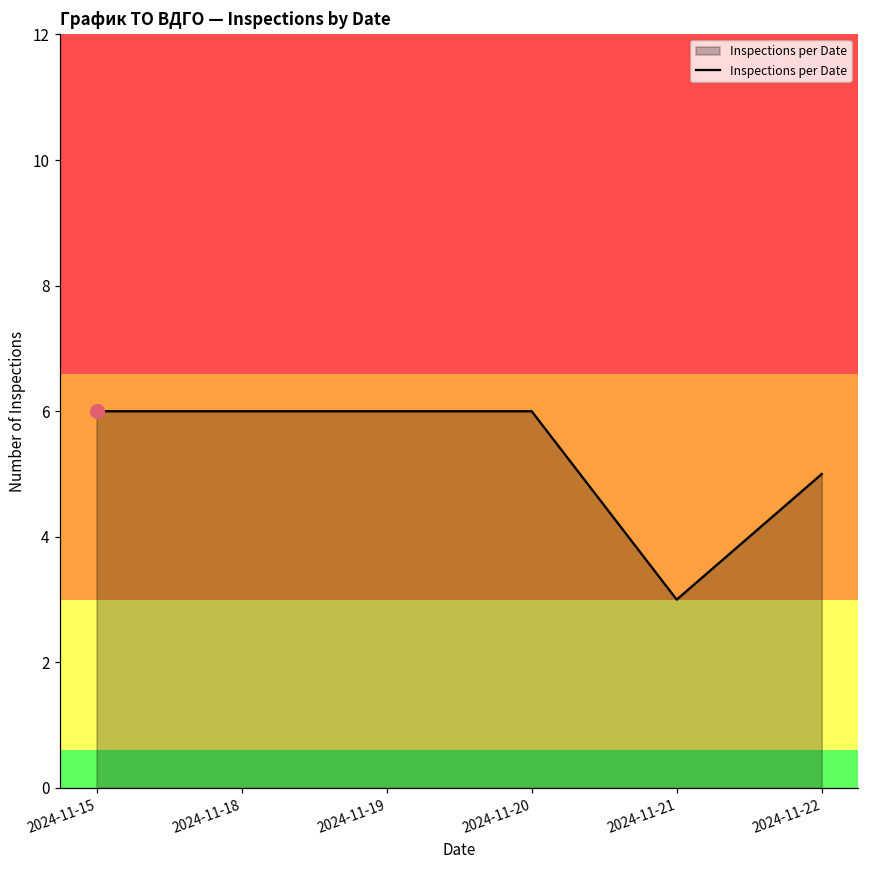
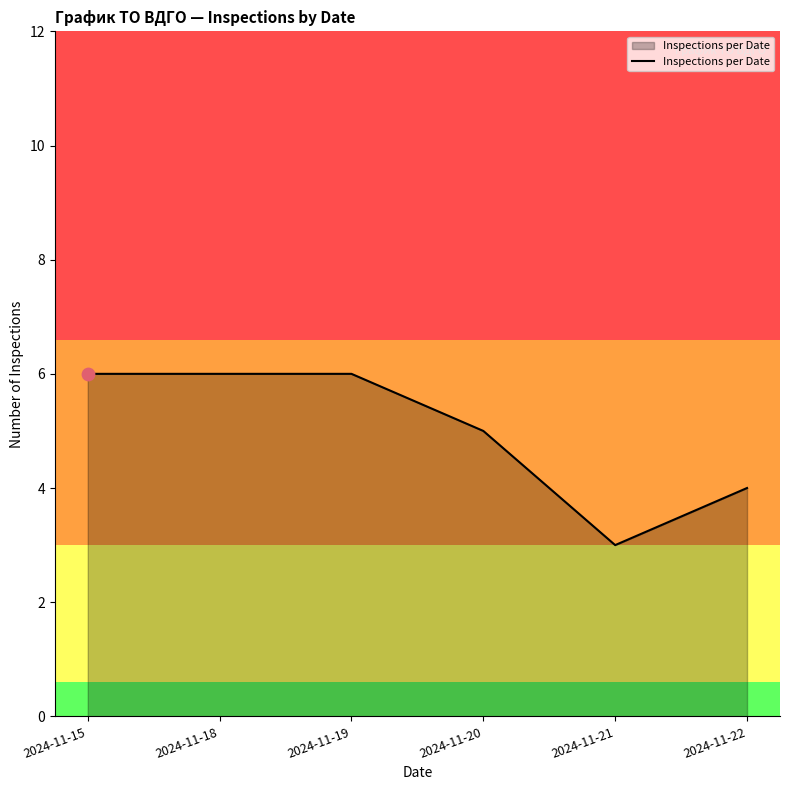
Inspections per Date, 2024-11-20: 6 -> 5
Inspections per Date, 2024-11-22: 5 -> 4
